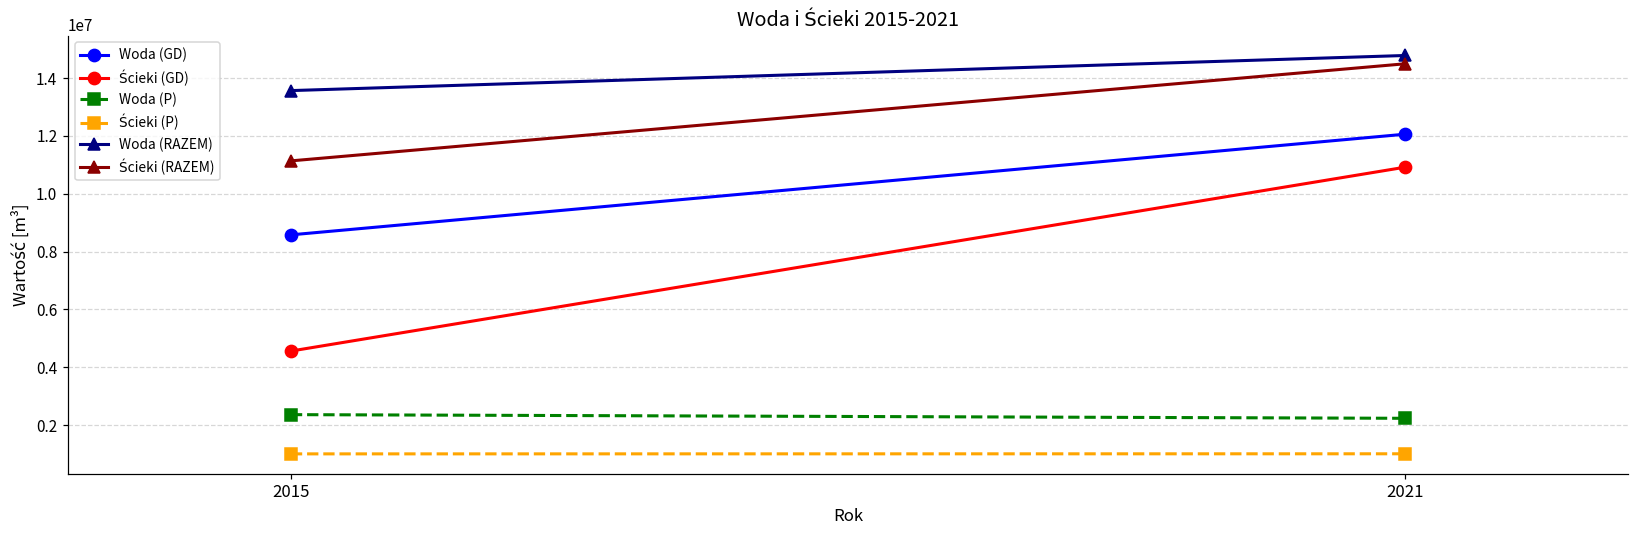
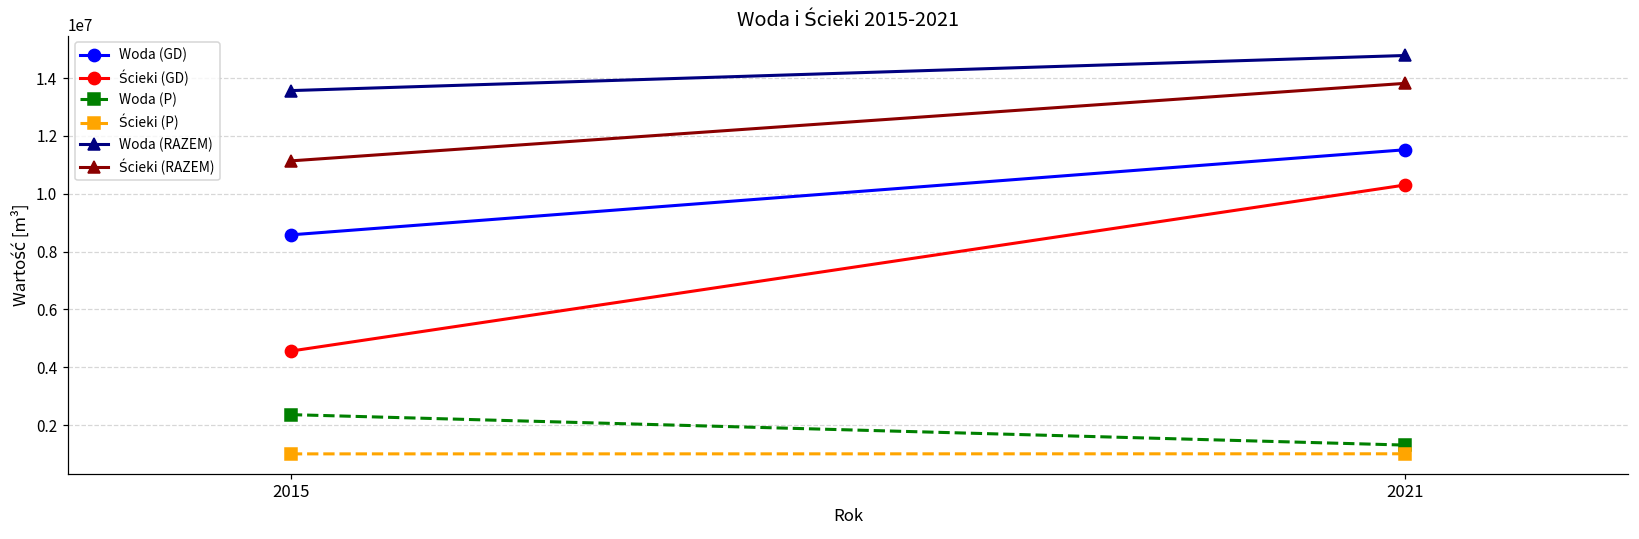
Woda (GD), 2021: 12100000 -> 11500000
Ścieki (GD), 2021: 10900000 -> 10300000
Woda (P), 2021: 2200000 -> 1300000
Ścieki (RAZEM), 2021: 14500000 -> 13800000
